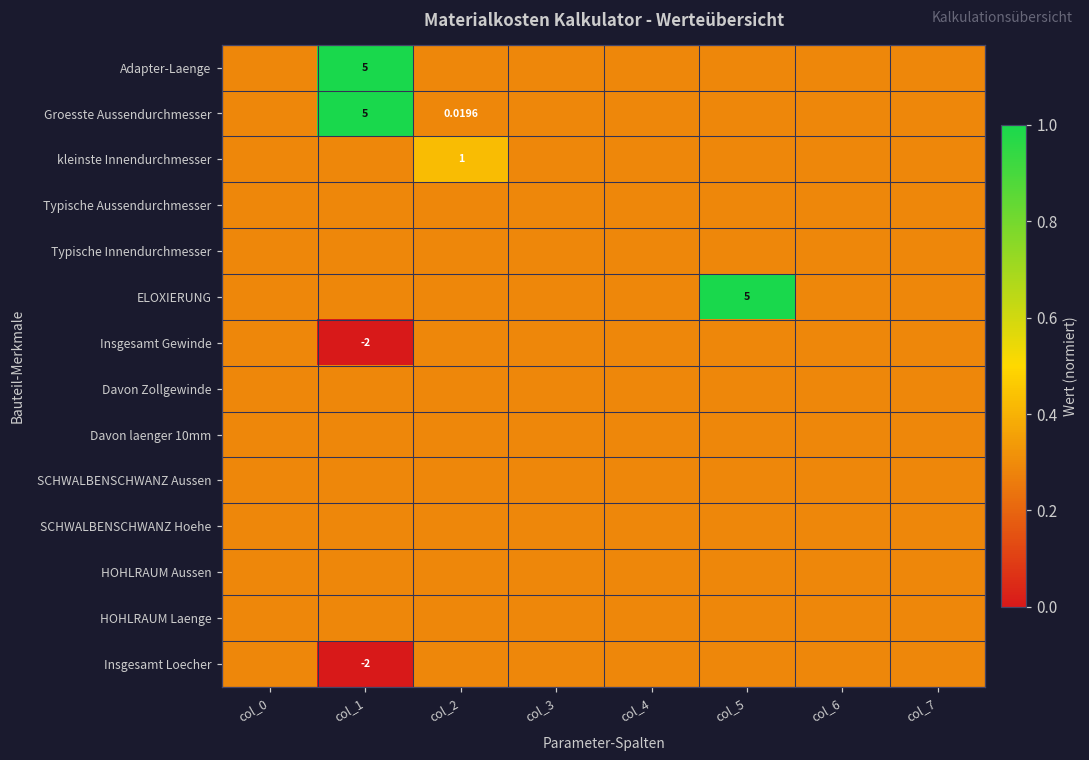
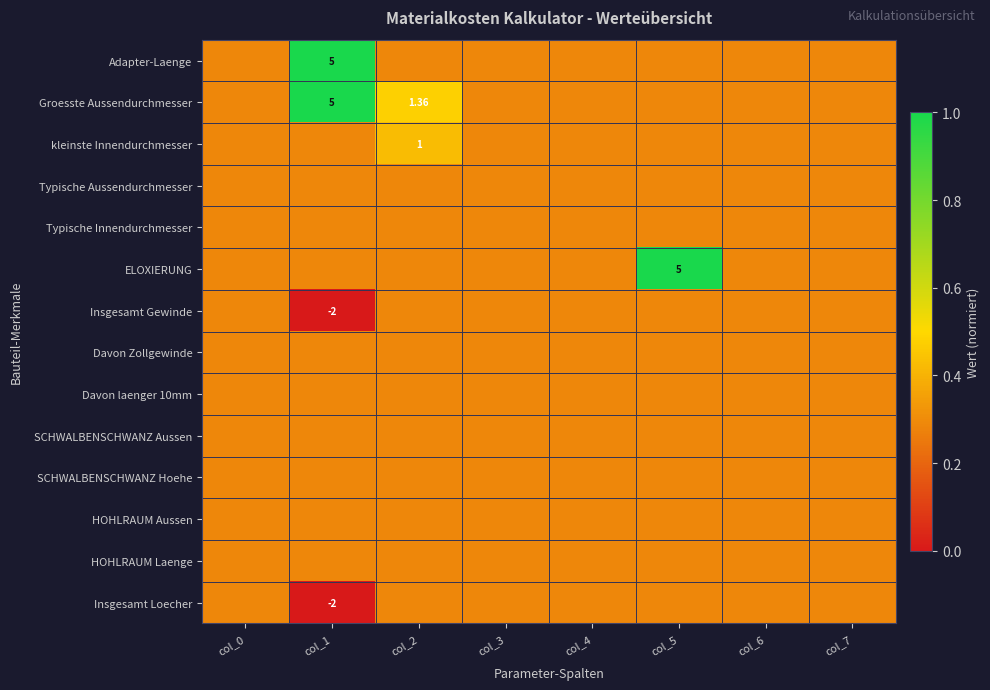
Groesste Aussendurchmesser, col_2: 0.0196 -> 1.36
